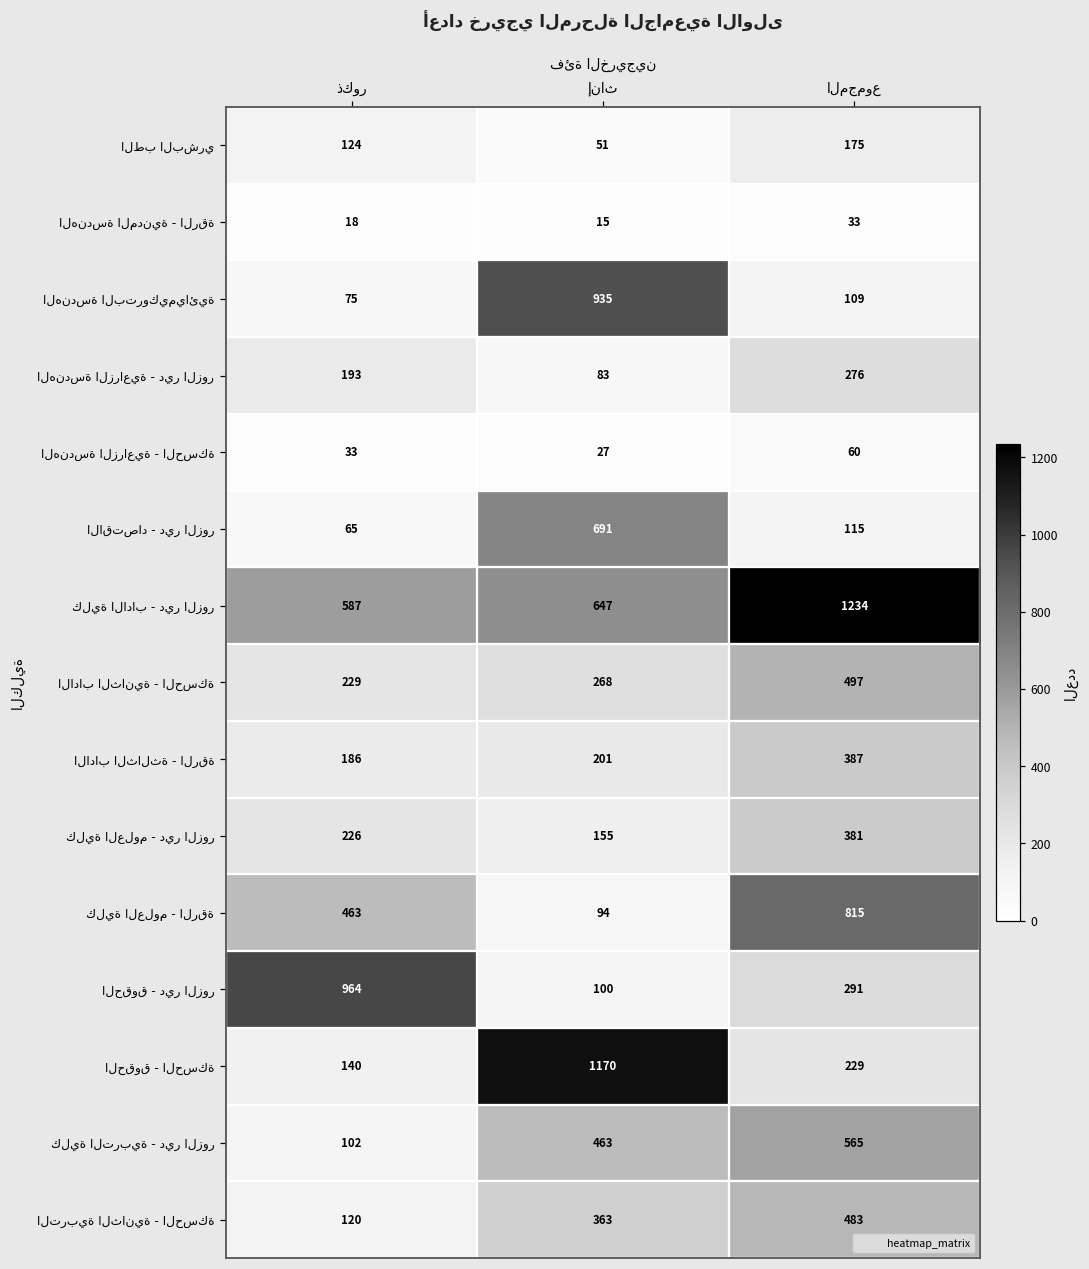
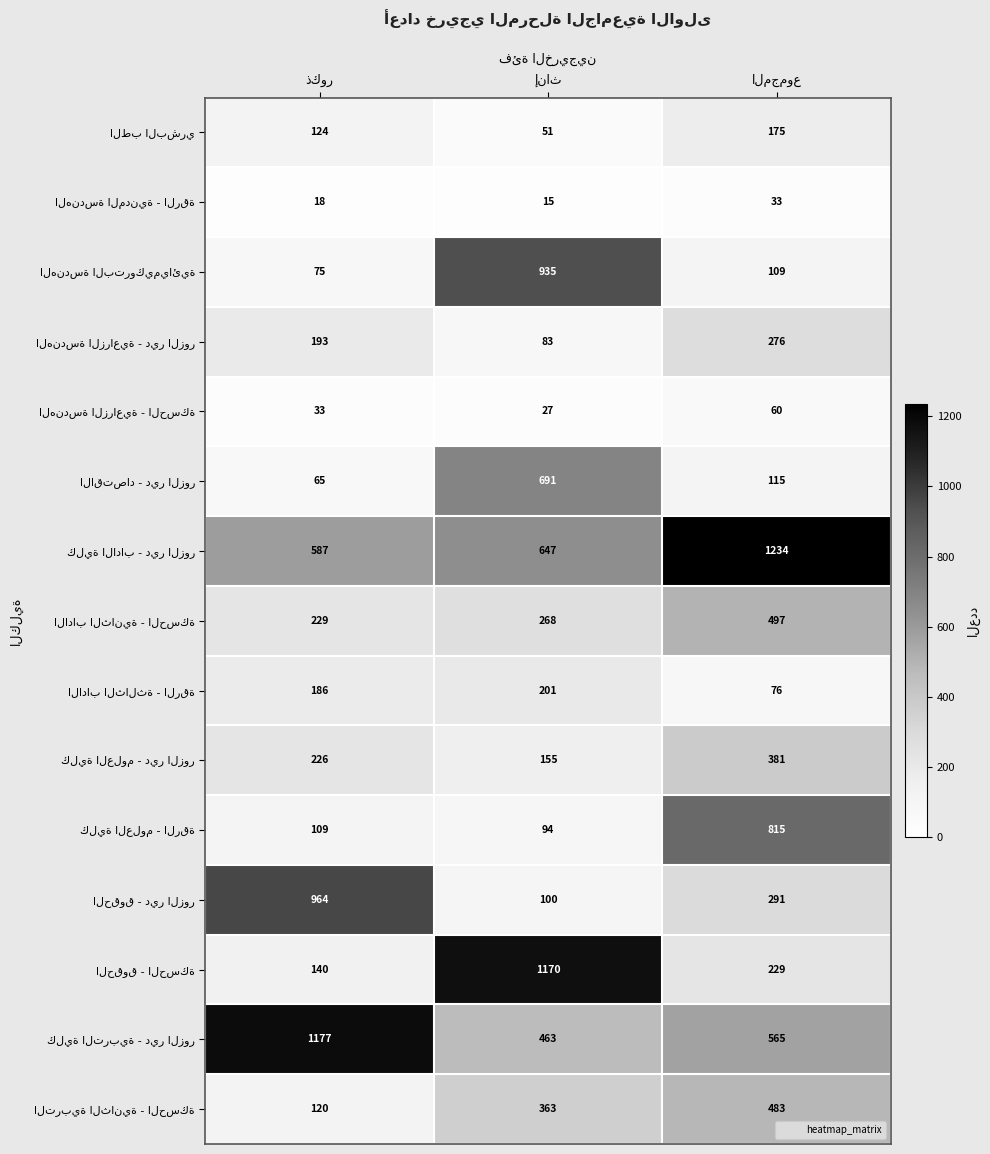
الاداب الثالثة - الرقة, المجموع: 387 -> 76
كلية العلوم - الرقة, ذكور: 463 -> 109
كلية التربية - دير الزور, ذكور: 102 -> 1177
